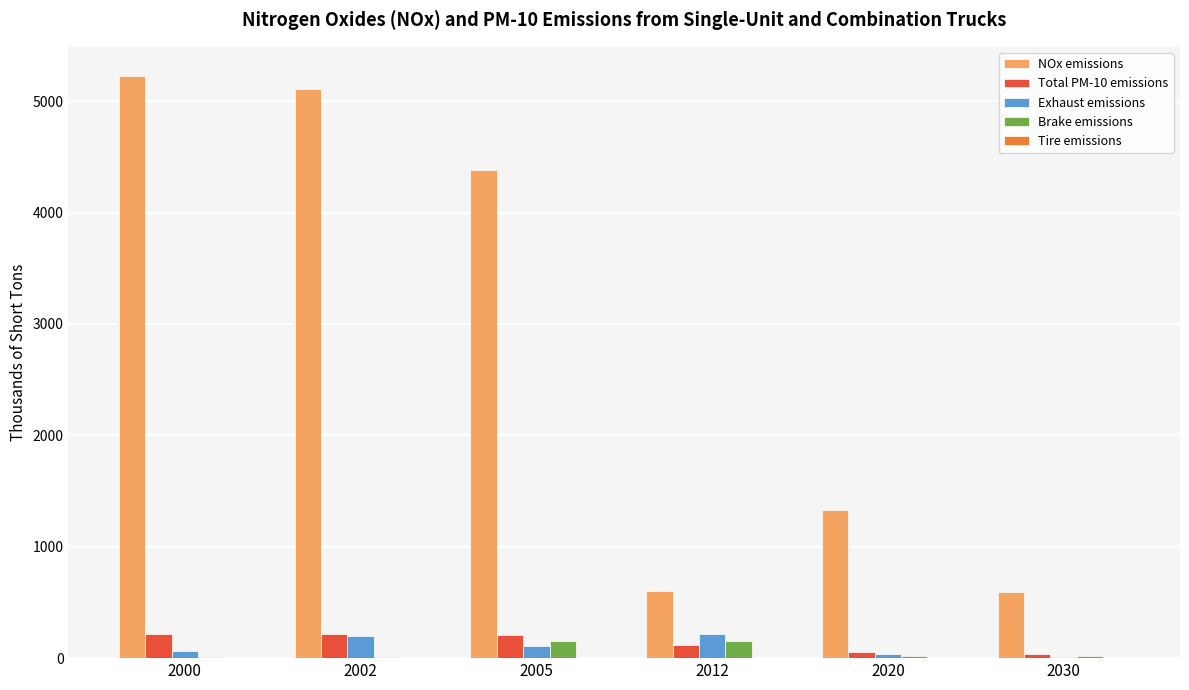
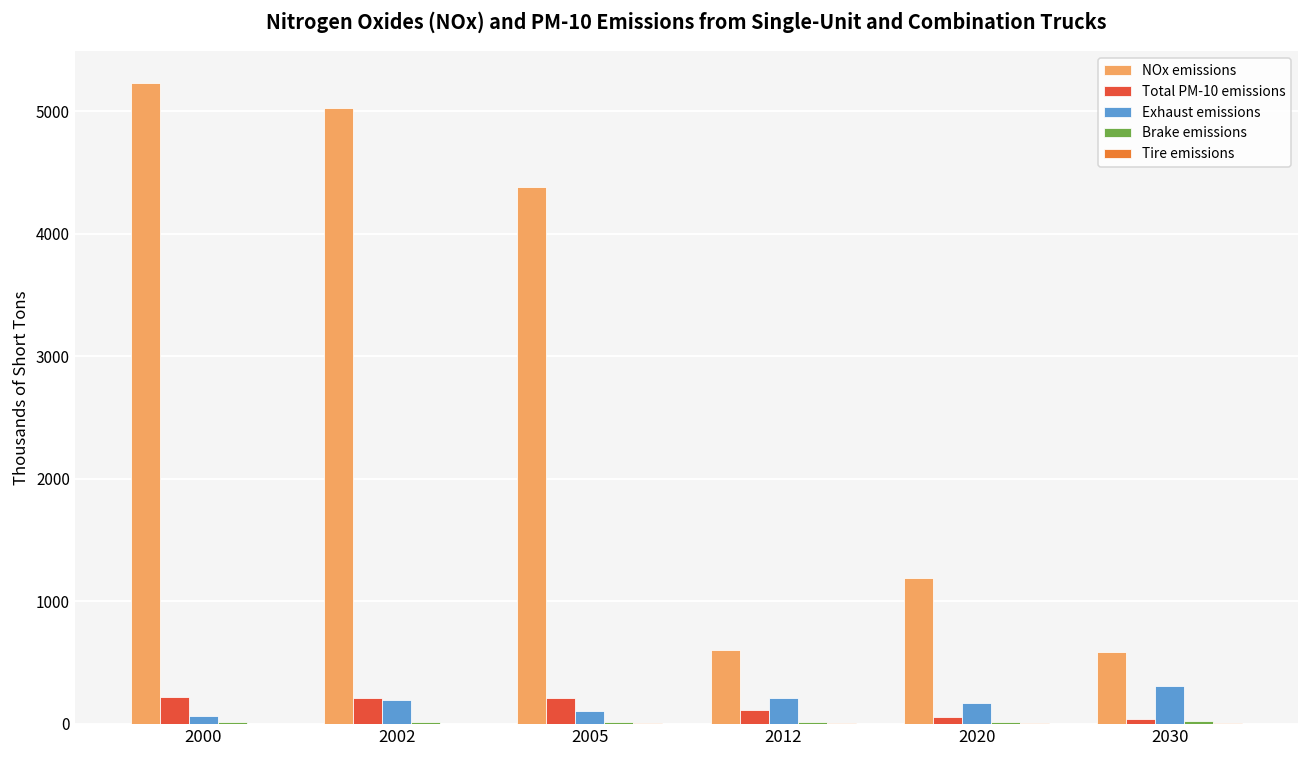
NOx emissions, 2002: 5110 -> 5030
Brake emissions, 2005: 150 -> 10
Brake emissions, 2012: 160 -> 10
NOx emissions, 2020: 1330 -> 1190
Exhaust emissions, 2020: 40 -> 170
Exhaust emissions, 2030: 10 -> 310
